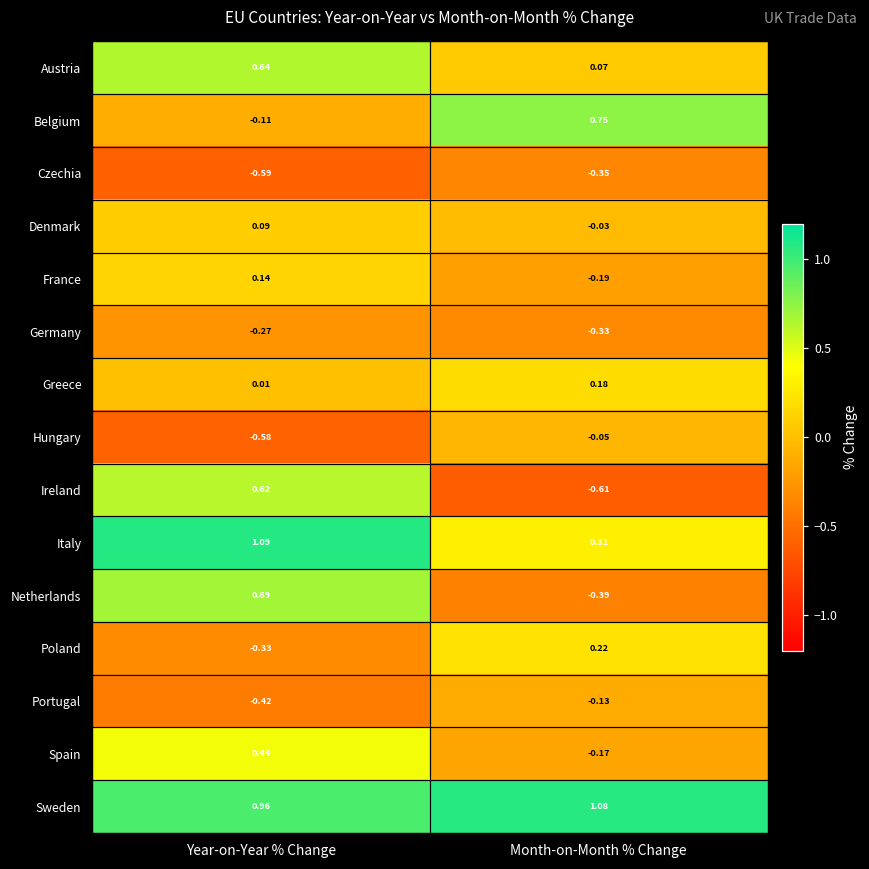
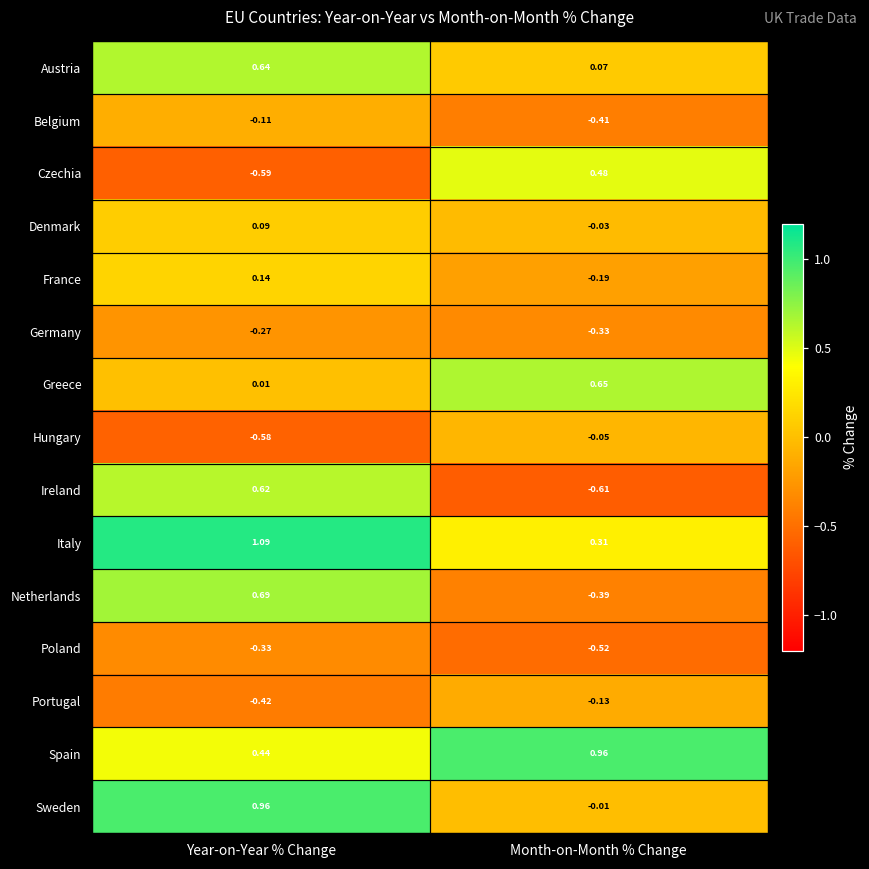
Belgium, Month-on-Month % Change: 0.75 -> -0.41
Czechia, Month-on-Month % Change: -0.35 -> 0.48
Greece, Month-on-Month % Change: 0.18 -> 0.65
Poland, Month-on-Month % Change: 0.22 -> -0.52
Spain, Month-on-Month % Change: -0.17 -> 0.96
Sweden, Month-on-Month % Change: 1.08 -> -0.01
